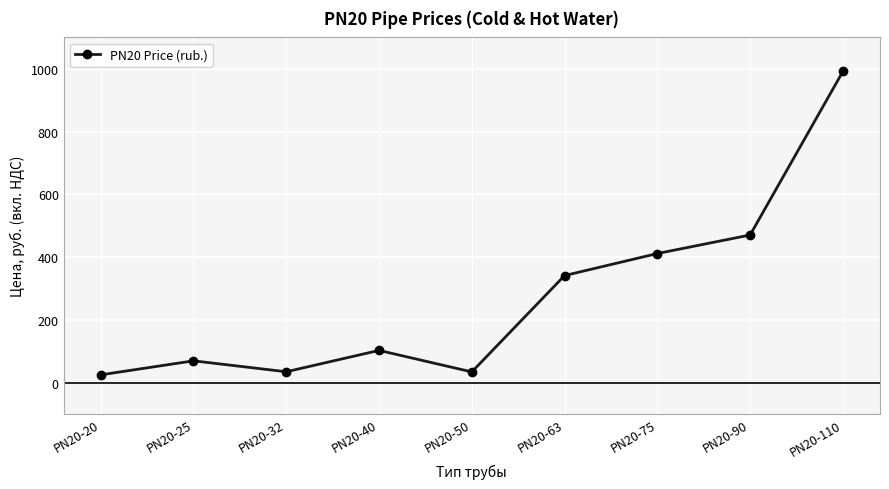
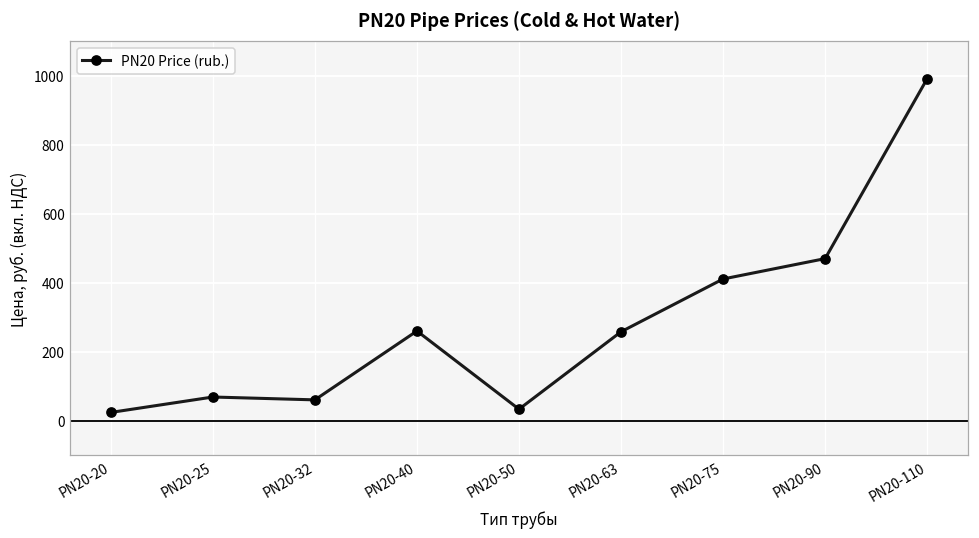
PN20-32: 30 -> 60
PN20-40: 100 -> 260
PN20-63: 340 -> 260
